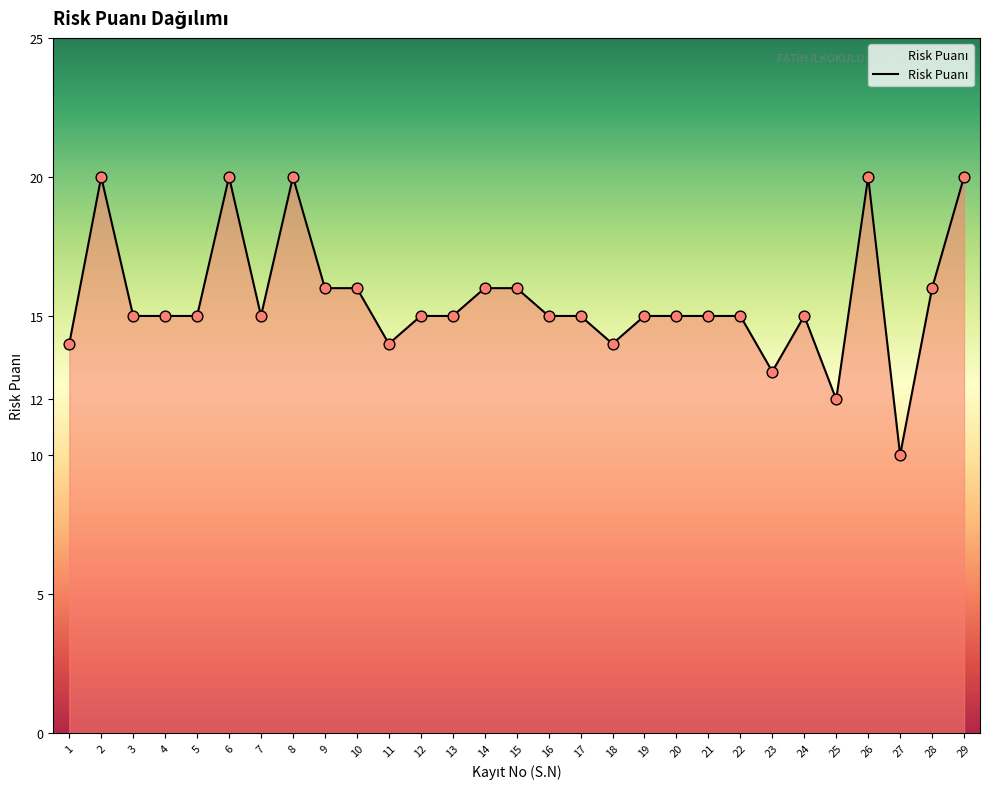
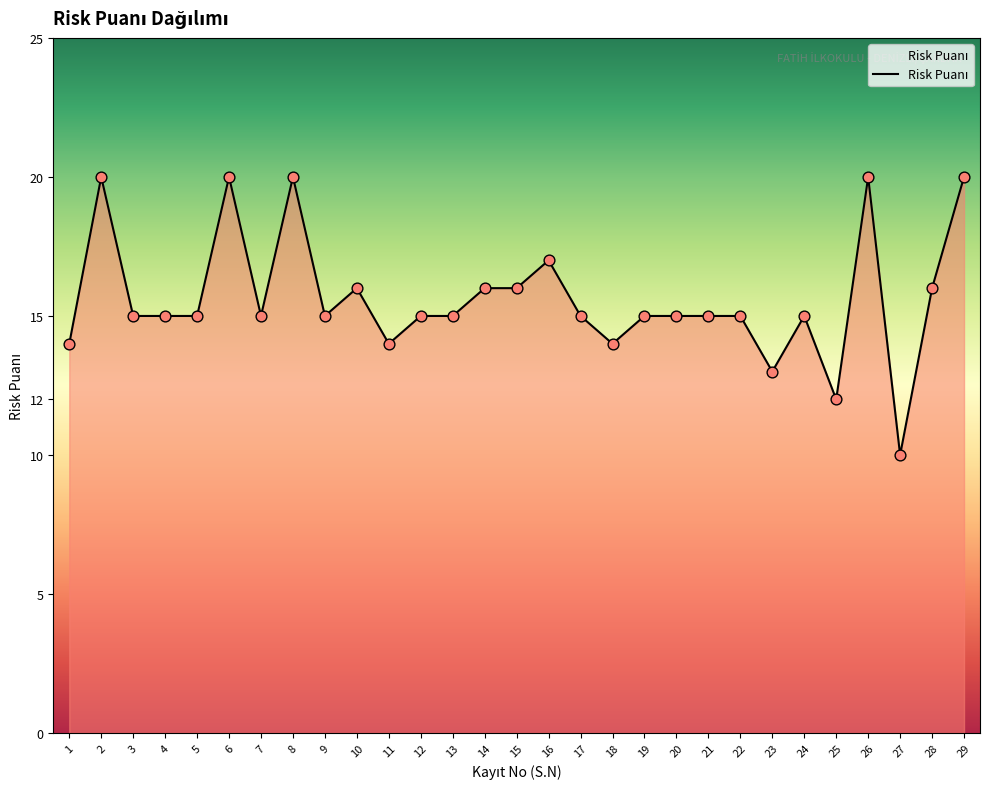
9: 16 -> 15
16: 15 -> 17
